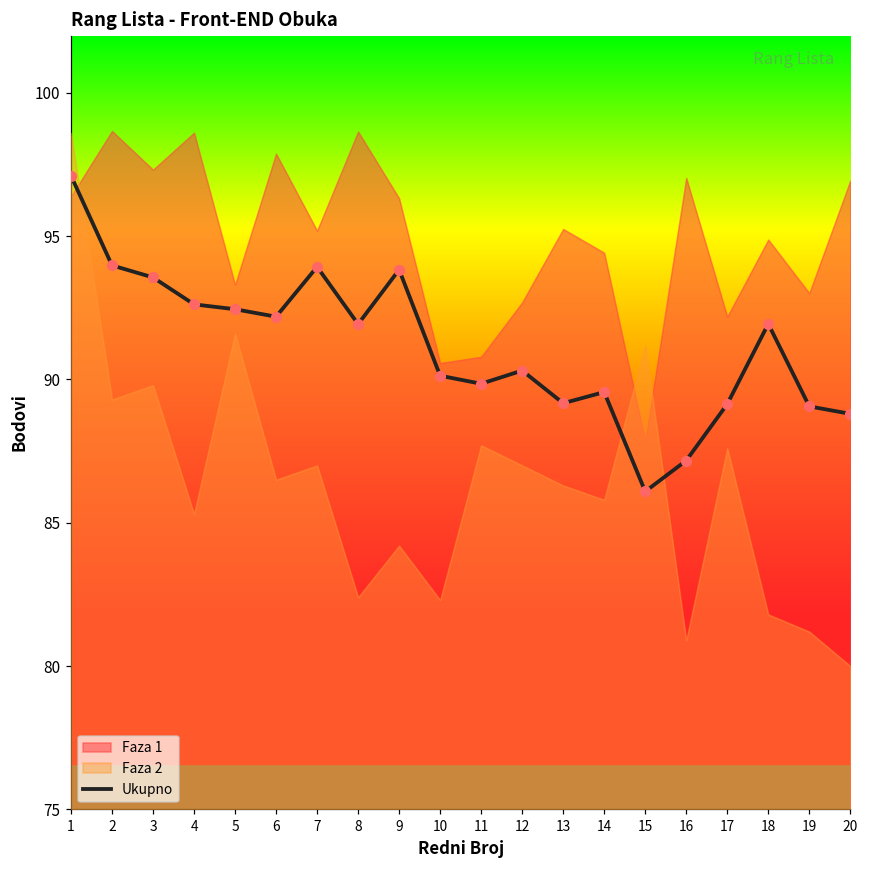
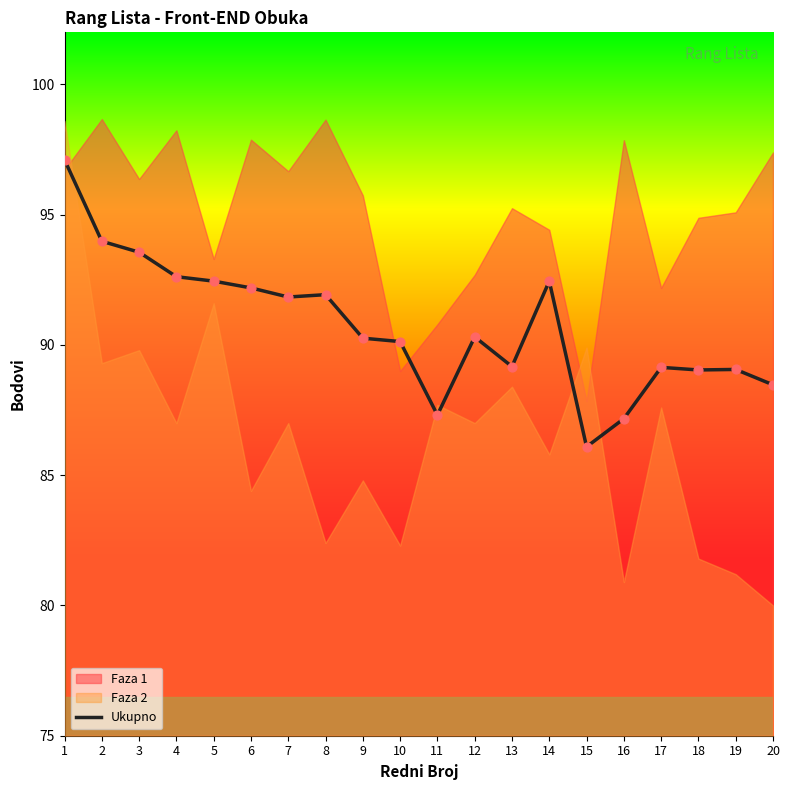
Faza 1, 1: 96.4 -> 96.7
Faza 1, 3: 97.3 -> 96.4
Faza 1, 4: 98.6 -> 98.2
Faza 2, 4: 85.3 -> 87.0
Faza 2, 6: 86.5 -> 84.4
Ukupno, 7: 93.9 -> 91.8
Faza 1, 7: 95.2 -> 96.7
Ukupno, 9: 93.8 -> 90.3
Faza 1, 9: 96.3 -> 95.7
Faza 2, 9: 84.2 -> 84.8
Faza 1, 10: 90.6 -> 89.0
Ukupno, 11: 89.9 -> 87.3
Faza 2, 13: 86.3 -> 88.4
Ukupno, 14: 89.6 -> 92.5
Faza 2, 15: 91.2 -> 89.9
Faza 1, 16: 97.0 -> 97.9
Ukupno, 18: 91.9 -> 89.0
Faza 1, 19: 93.0 -> 95.1
Ukupno, 20: 88.8 -> 88.5
Faza 1, 20: 96.9 -> 97.4
